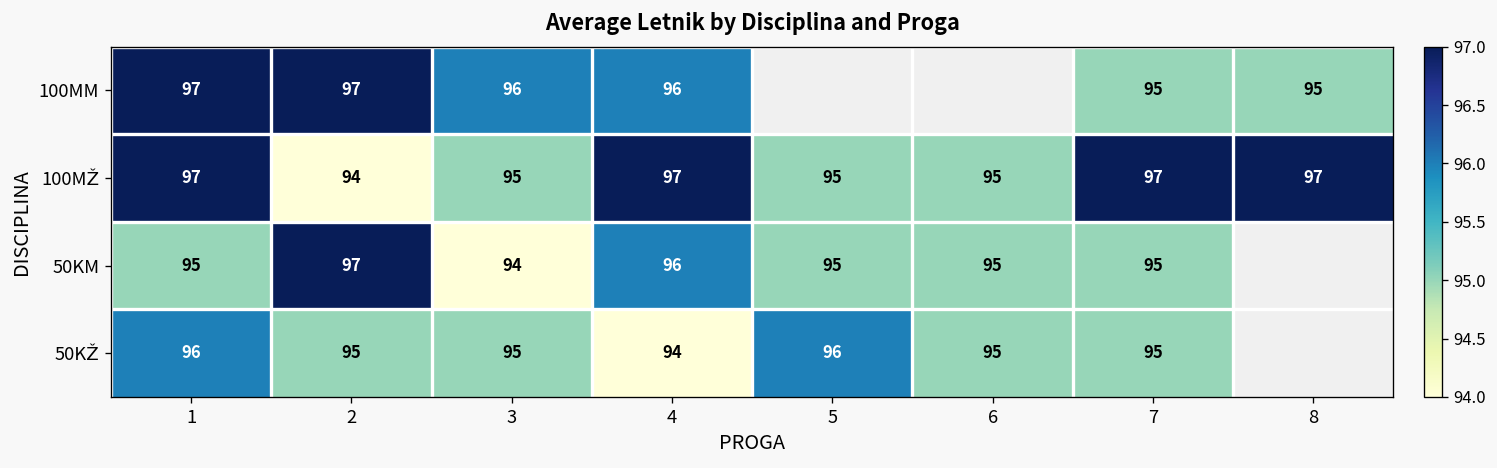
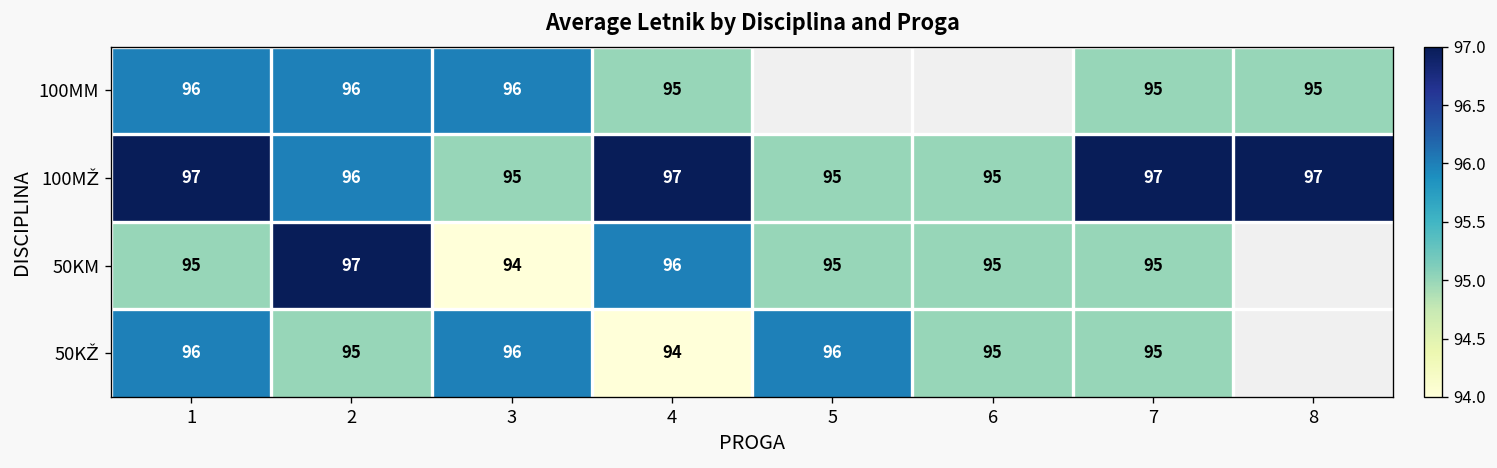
100MM, 1: 97 -> 96
100MM, 2: 97 -> 96
100MM, 4: 96 -> 95
100MŽ, 2: 94 -> 96
50KŽ, 3: 95 -> 96
